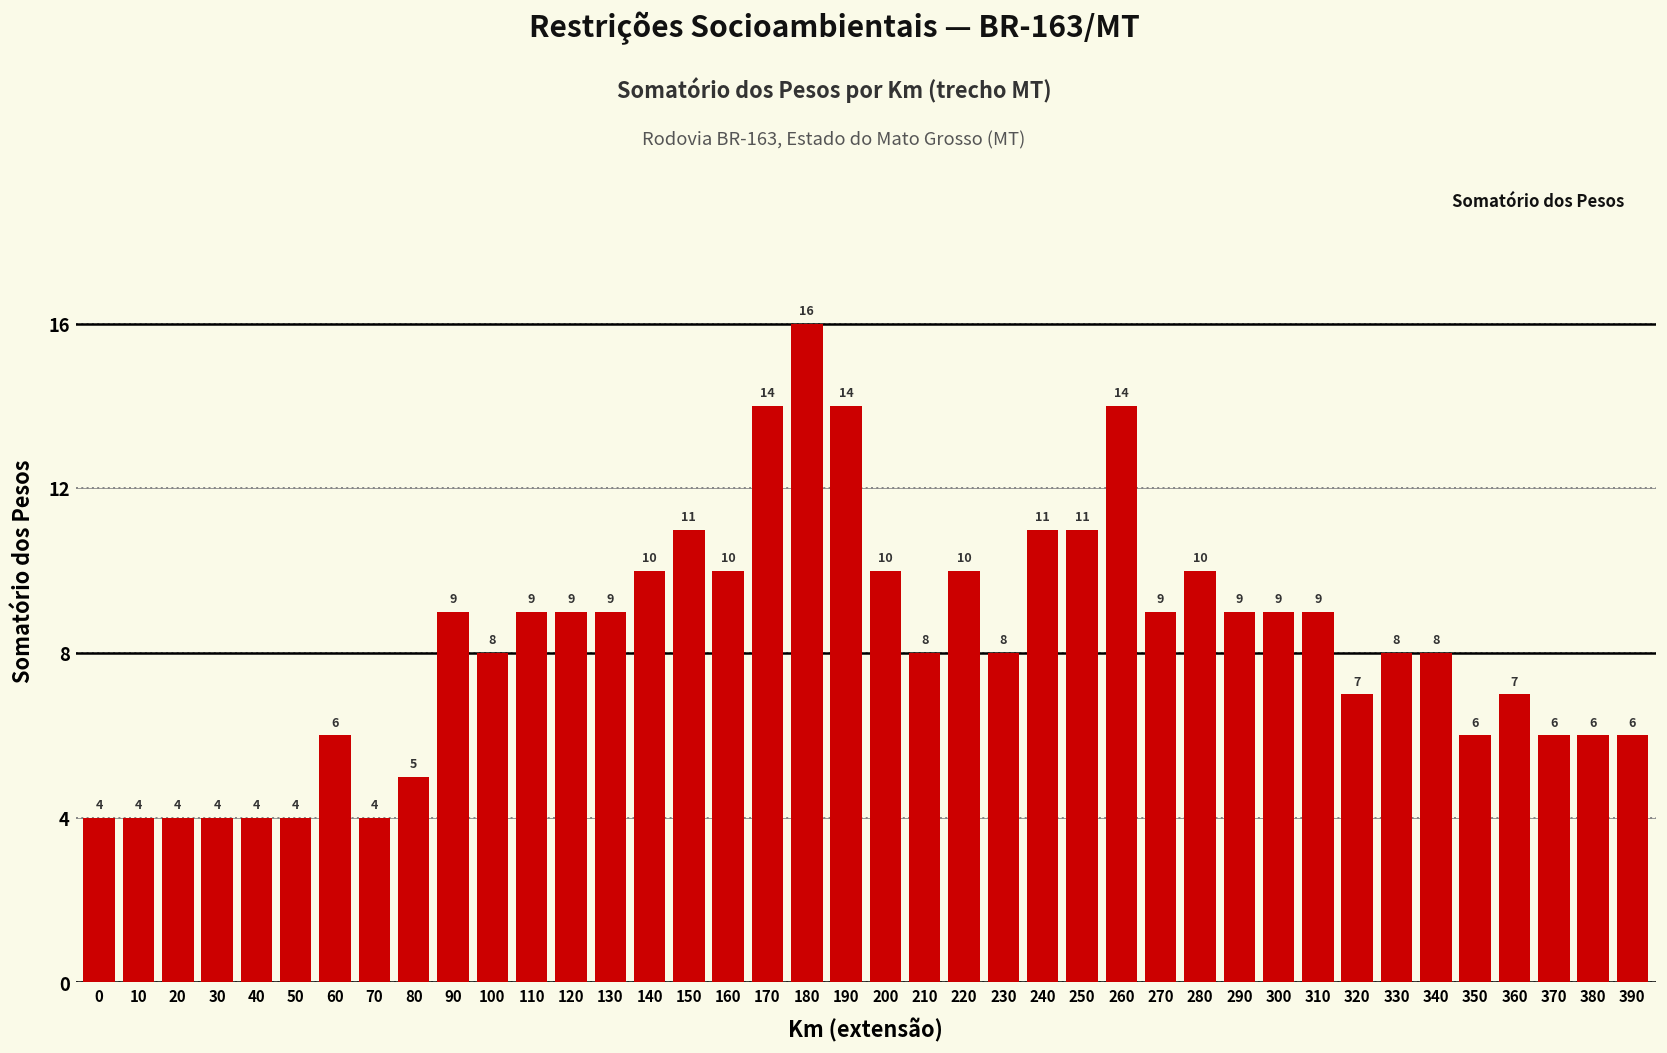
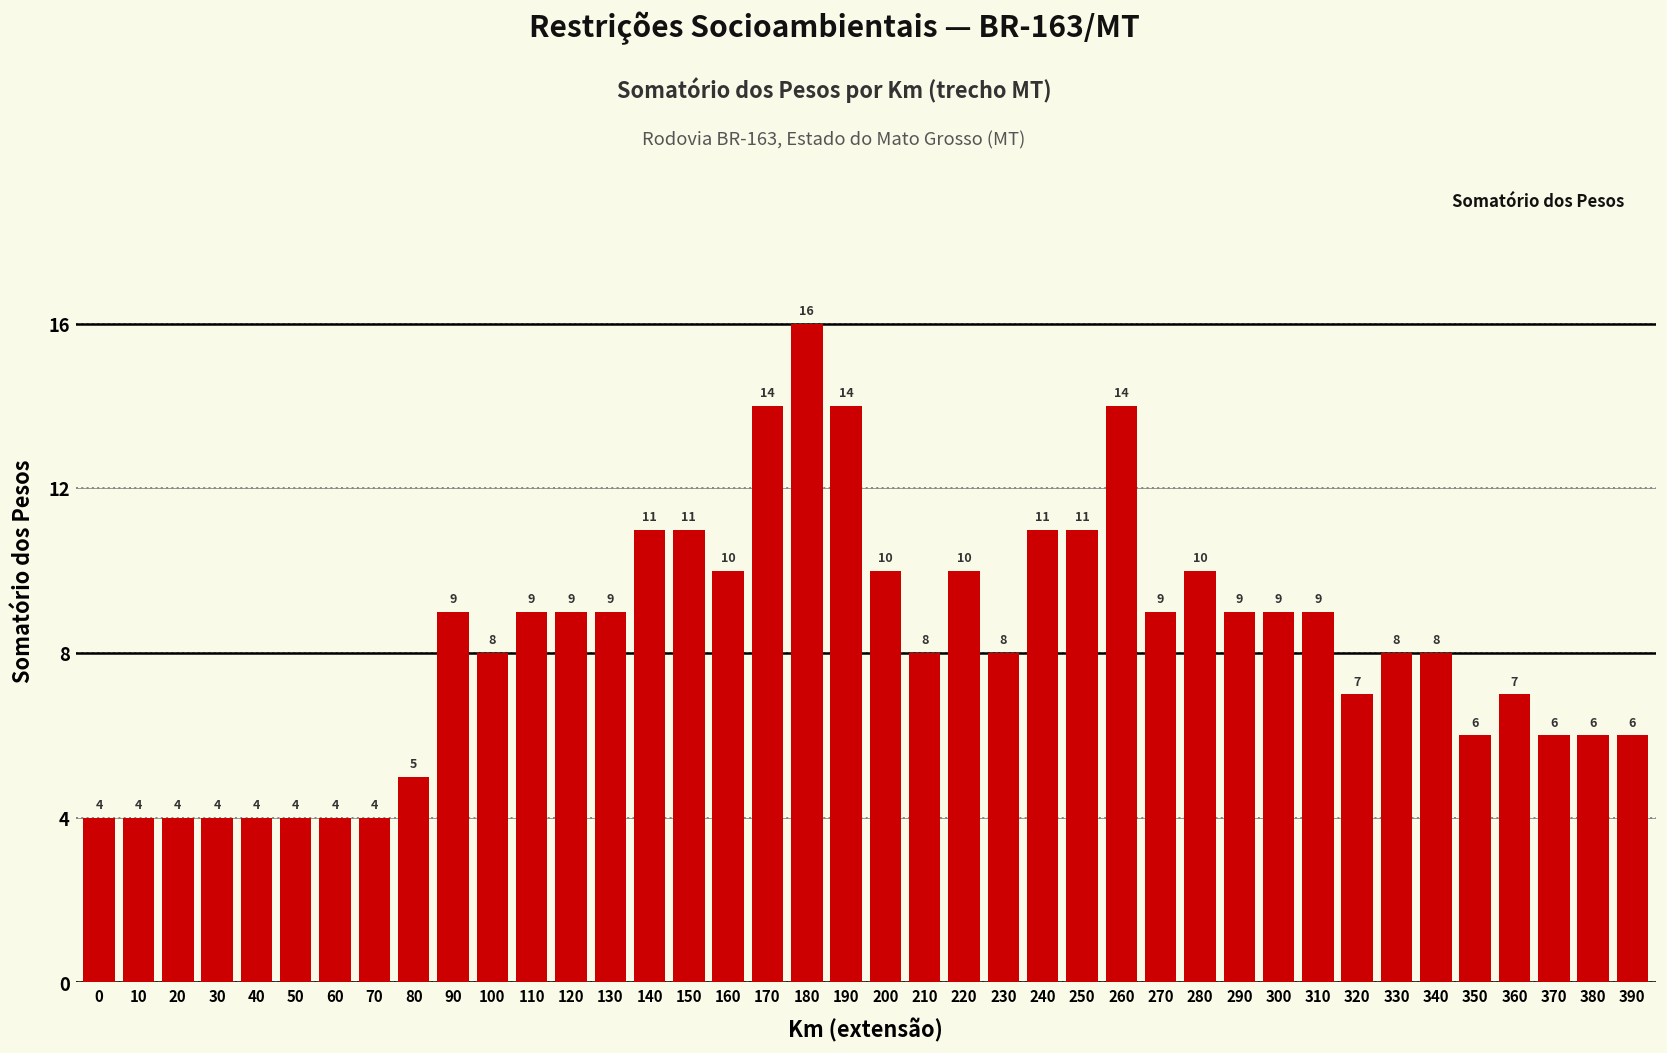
60: 6 -> 4
140: 10 -> 11
